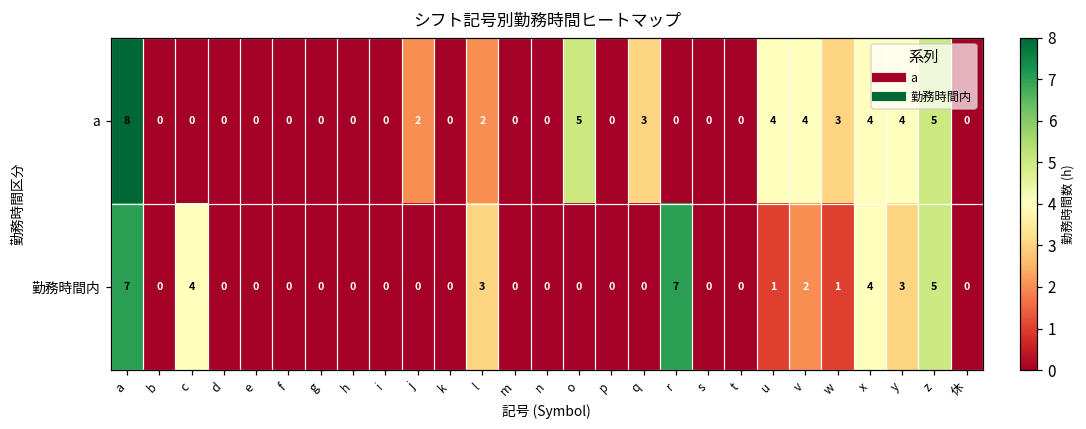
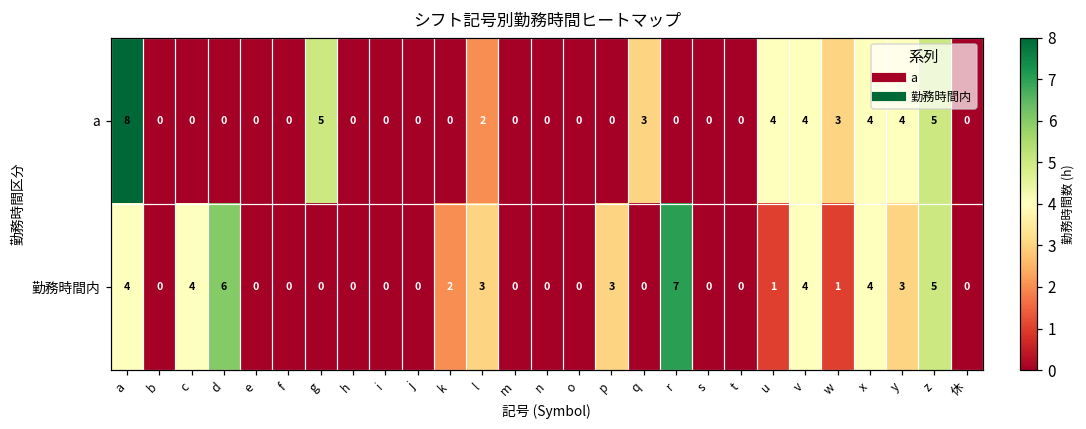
a, g: 0 -> 5
a, j: 2 -> 0
a, o: 5 -> 0
勤務時間内, a: 7 -> 4
勤務時間内, d: 0 -> 6
勤務時間内, k: 0 -> 2
勤務時間内, p: 0 -> 3
勤務時間内, v: 2 -> 4
